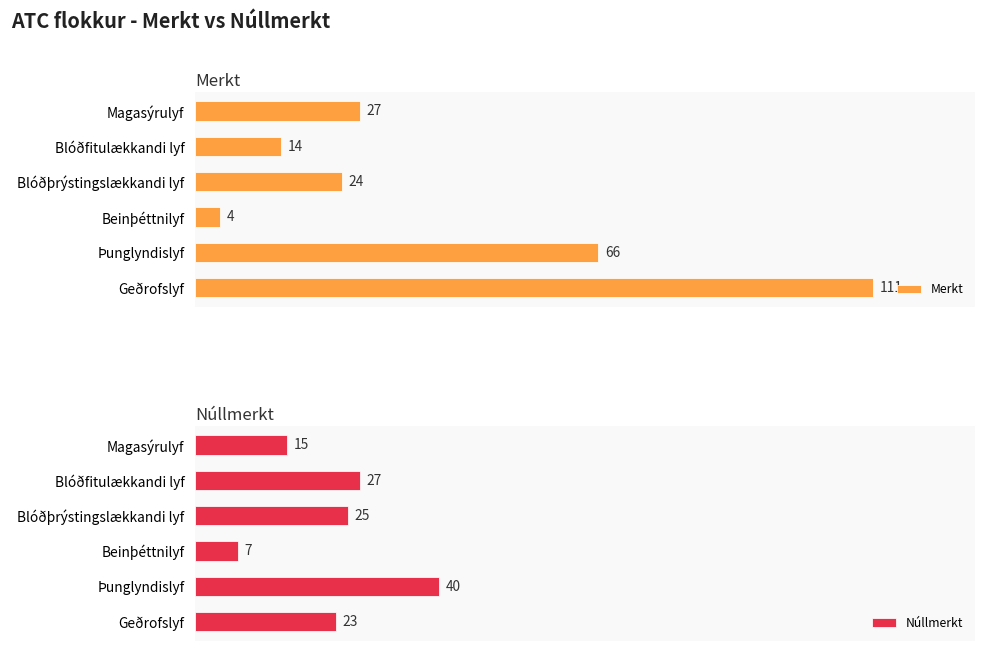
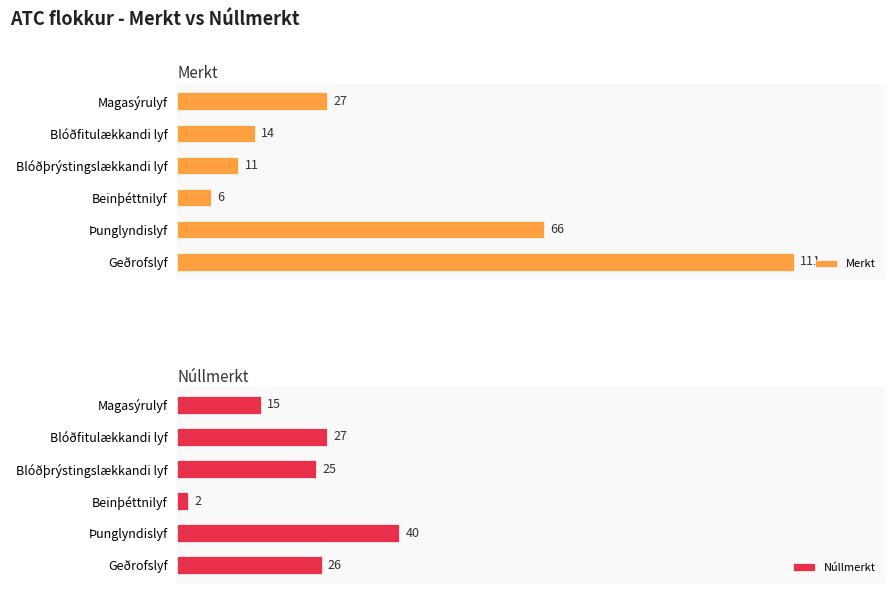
Merkt, Blóðþrýstingslækkandi lyf: 24 -> 11
Merkt, Beinþéttnilyf: 4 -> 6
Núllmerkt, Beinþéttnilyf: 7 -> 2
Núllmerkt, Geðrofslyf: 23 -> 26
